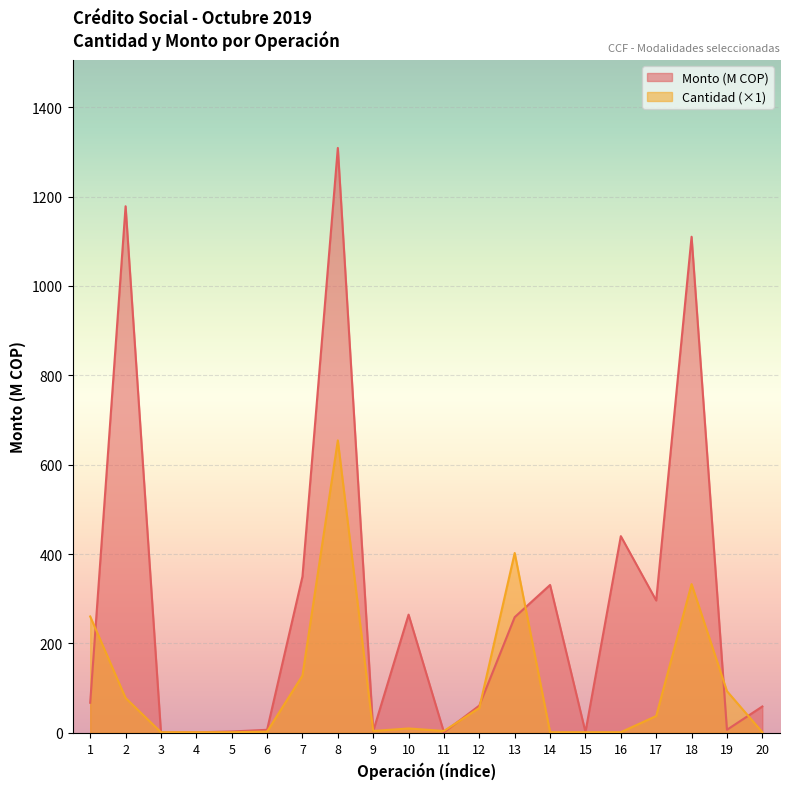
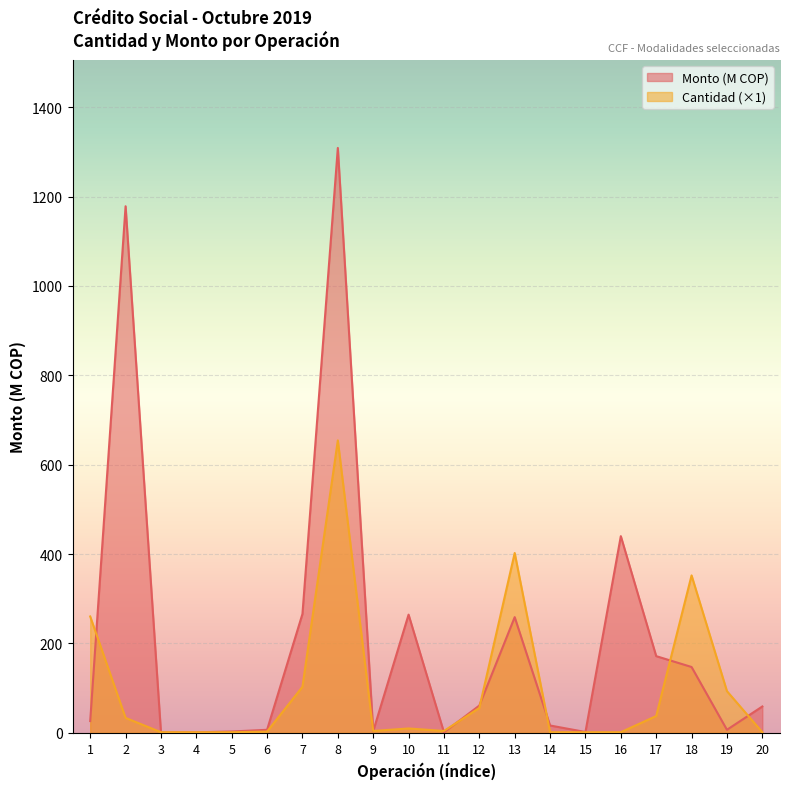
Monto (M COP), 1: 70 -> 30
Cantidad (×1), 2: 80 -> 30
Monto (M COP), 7: 350 -> 270
Cantidad (×1), 7: 130 -> 100
Monto (M COP), 14: 330 -> 20
Monto (M COP), 17: 300 -> 170
Monto (M COP), 18: 1110 -> 150
Cantidad (×1), 18: 330 -> 350
